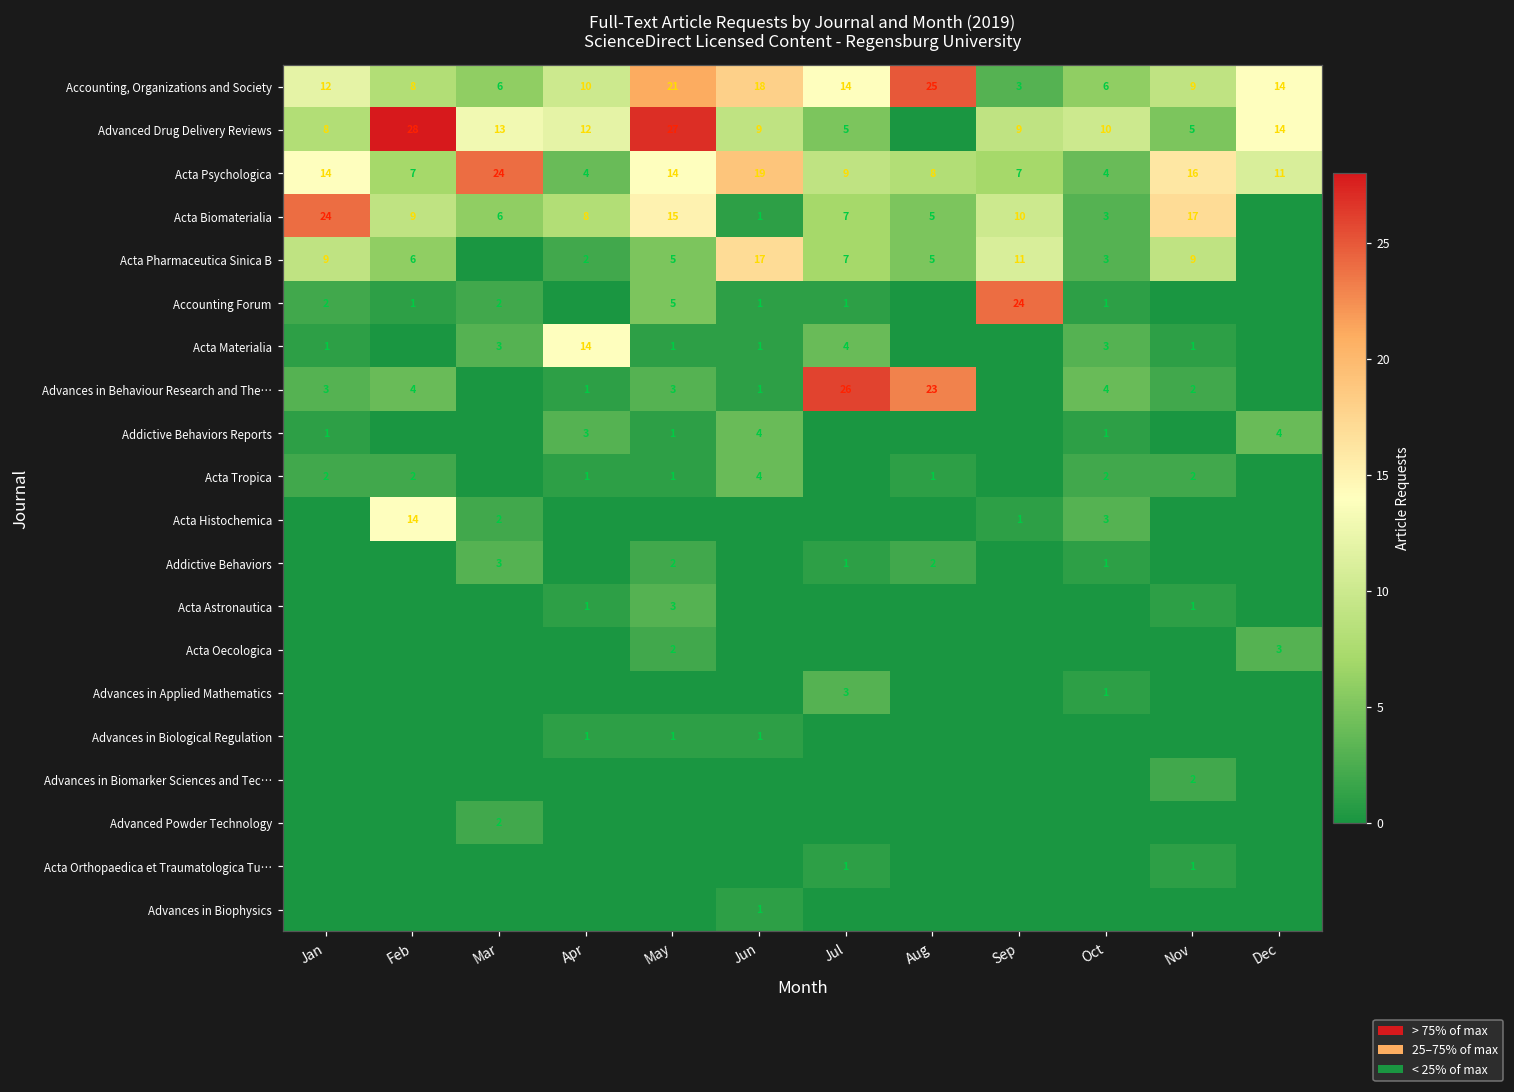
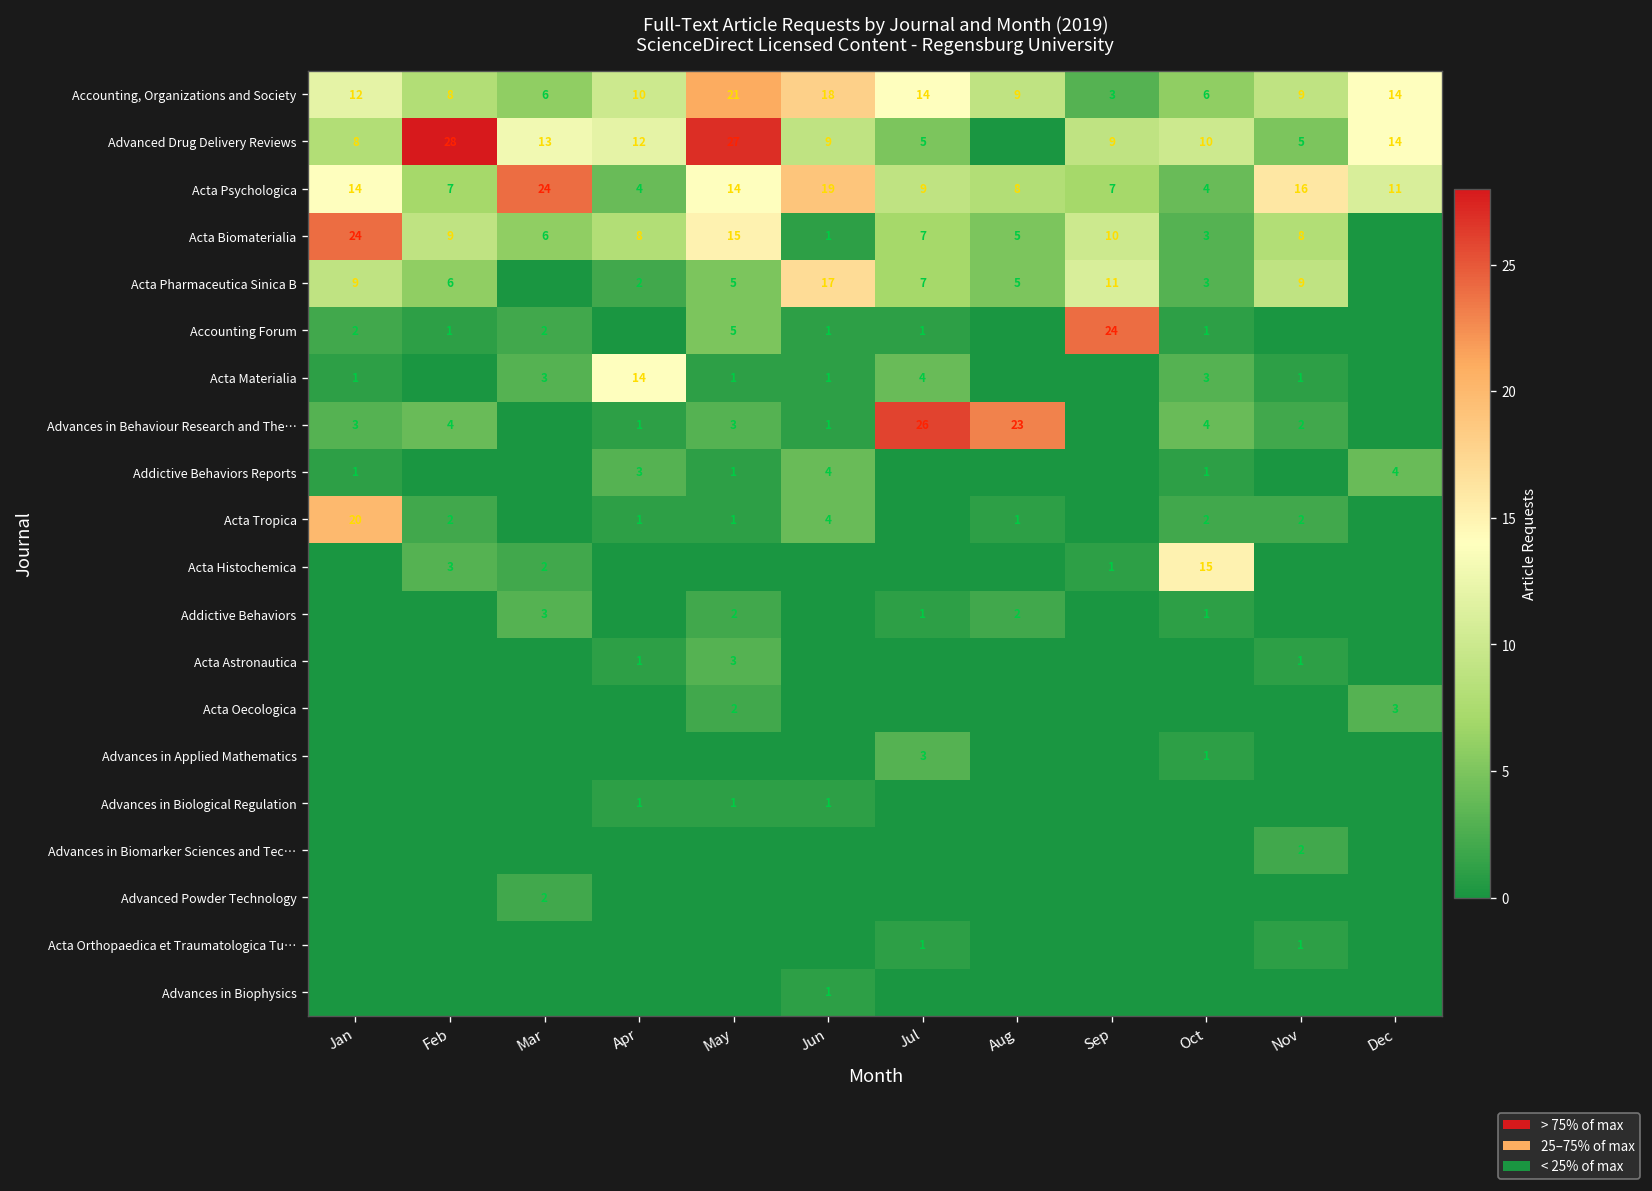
Accounting, Organizations and Society, Aug: 25 -> 9
Acta Biomaterialia, Nov: 17 -> 8
Acta Tropica, Jan: 2 -> 20
Acta Histochemica, Feb: 14 -> 3
Acta Histochemica, Oct: 3 -> 15
